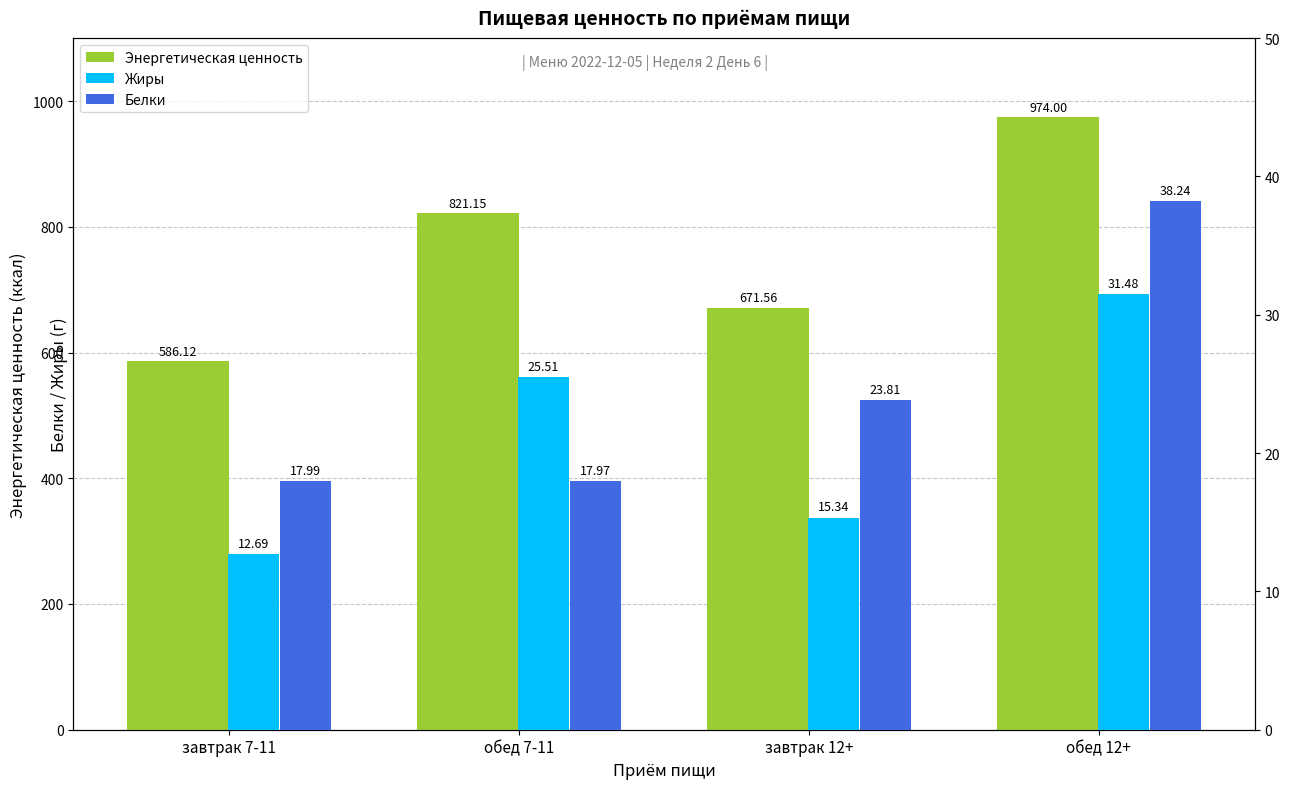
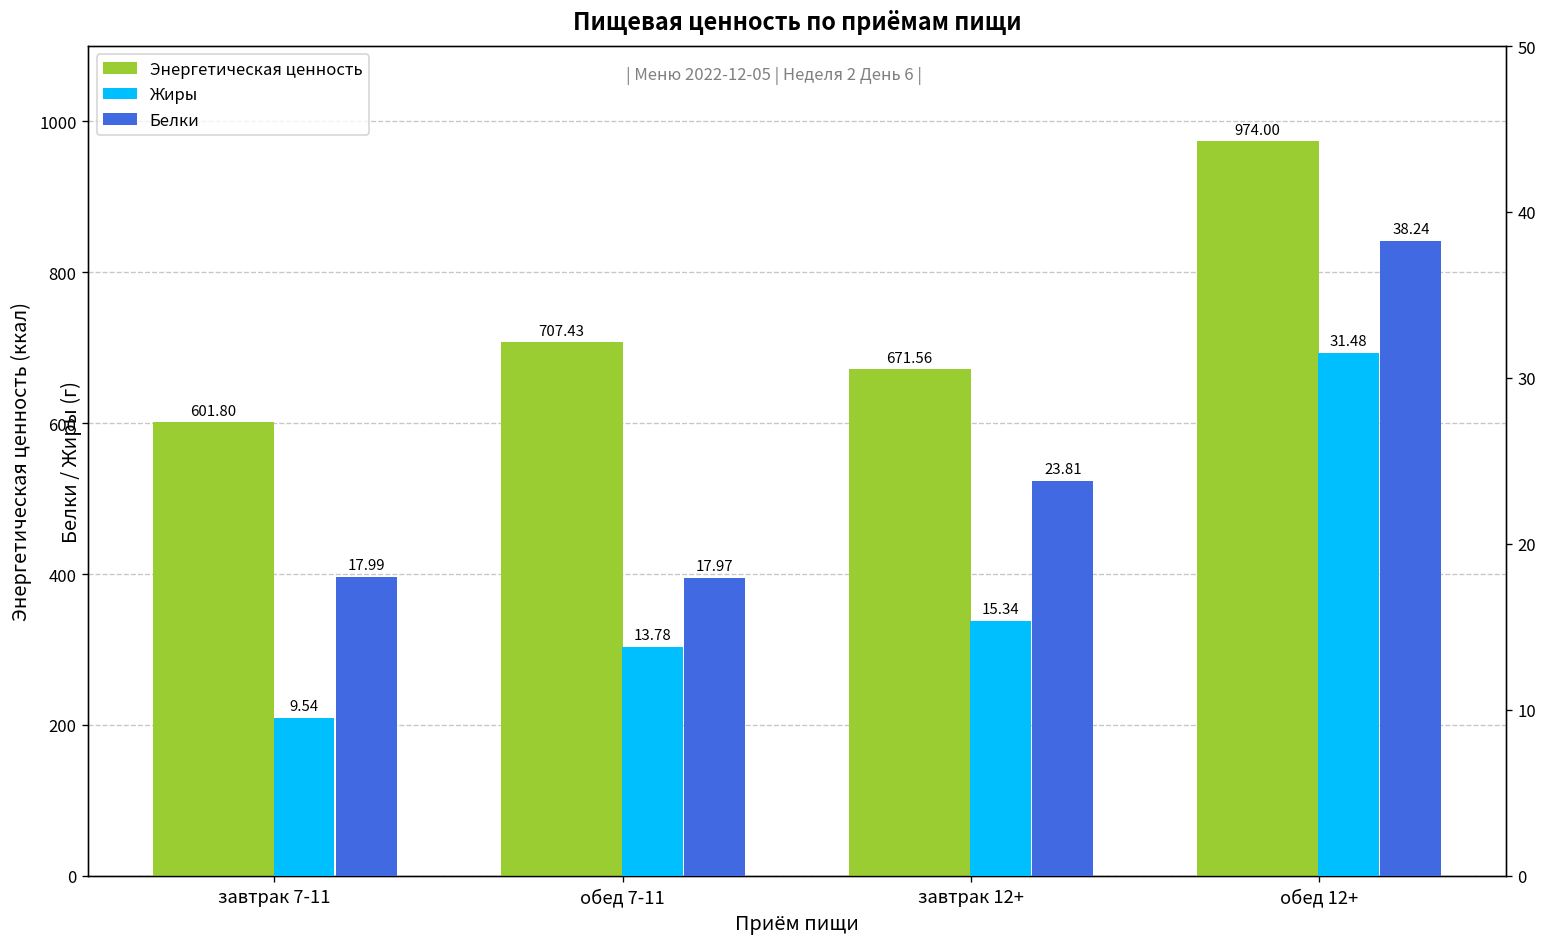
Энергетическая ценность, завтрак 7-11: 586.12 -> 601.80
Энергетическая ценность, обед 7-11: 821.15 -> 707.43
Жиры, завтрак 7-11: 12.69 -> 9.54
Жиры, обед 7-11: 25.51 -> 13.78
